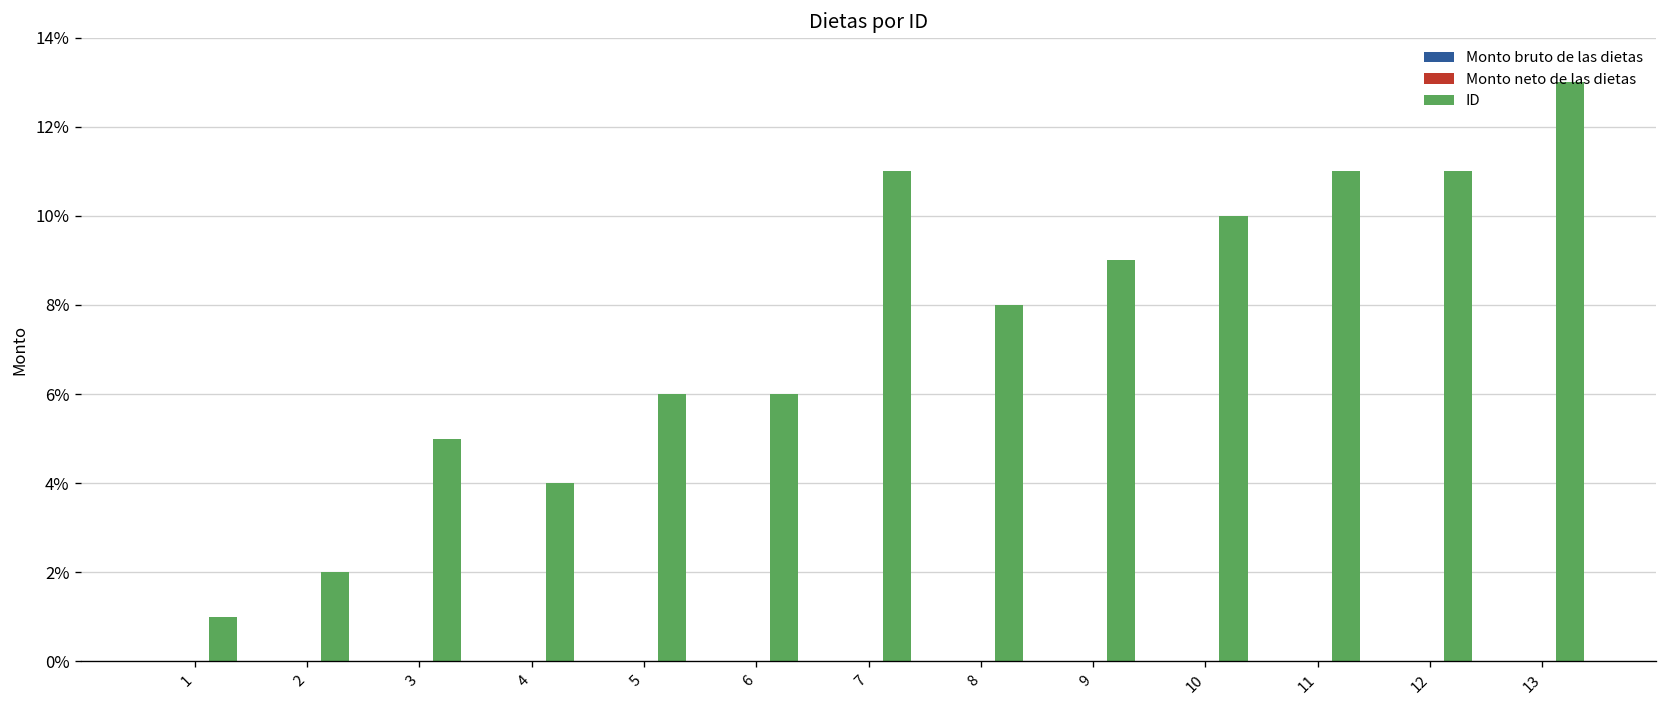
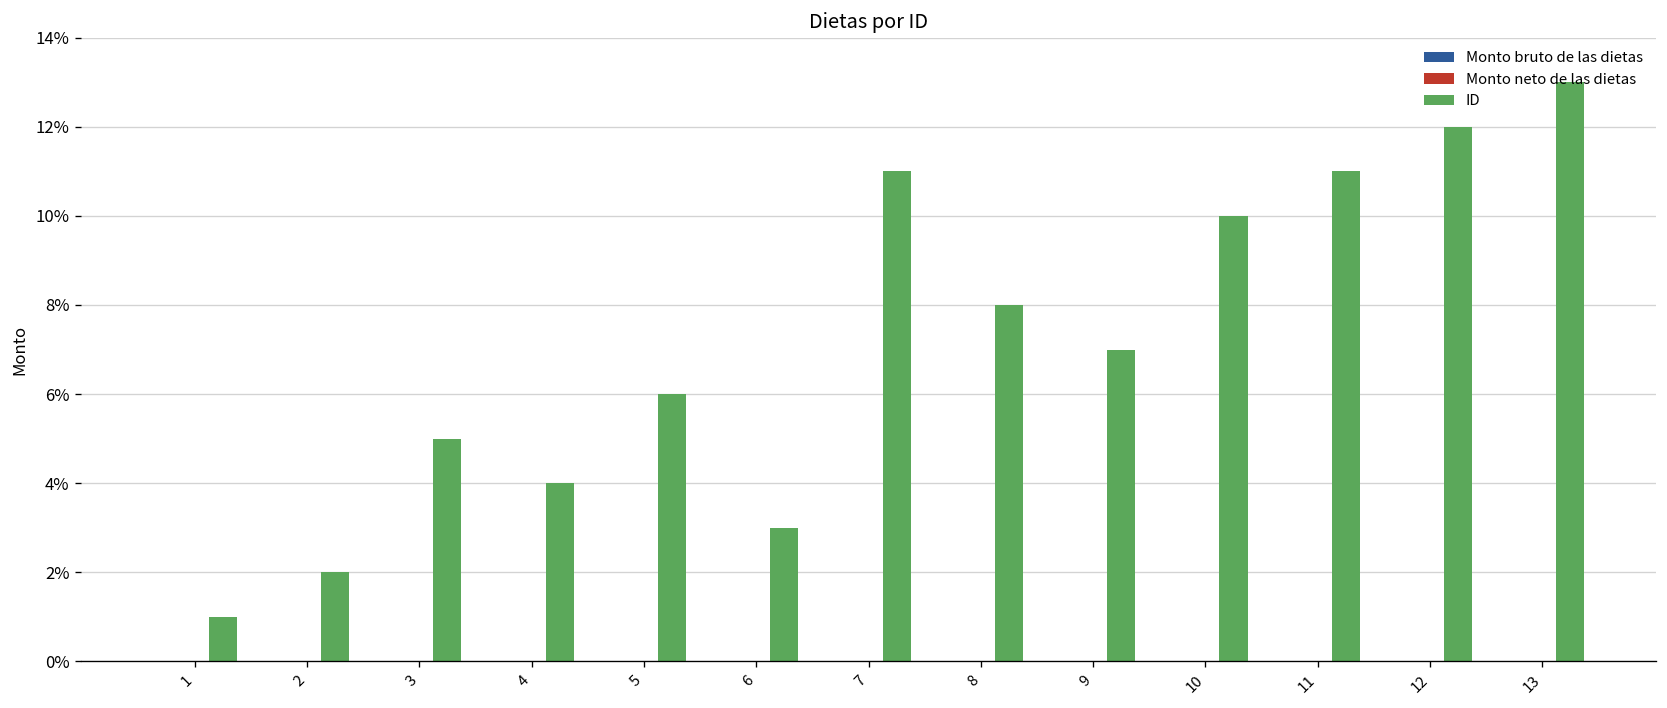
ID, 6: 6% -> 3%
ID, 9: 9% -> 7%
ID, 12: 11% -> 12%
